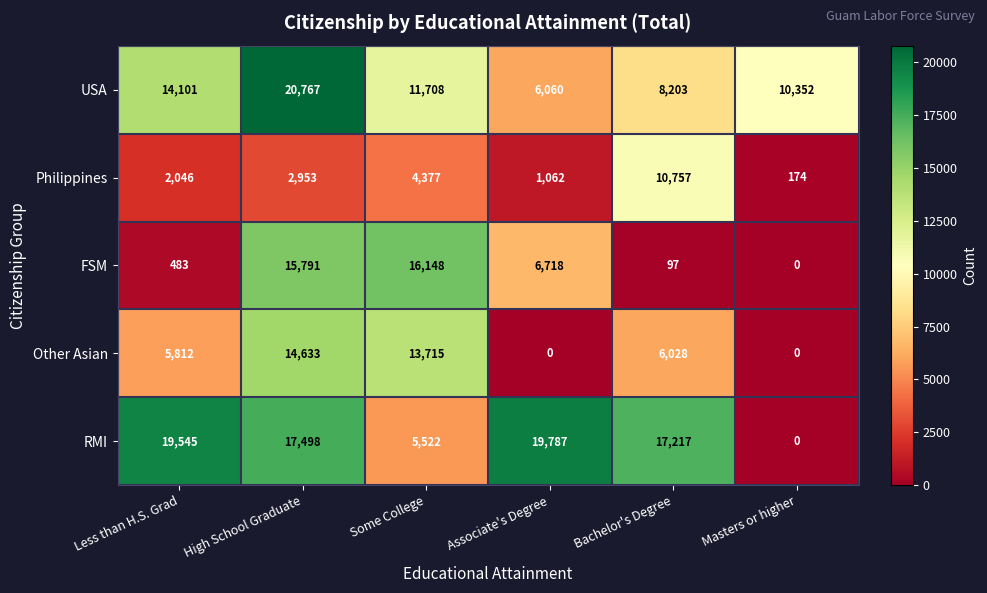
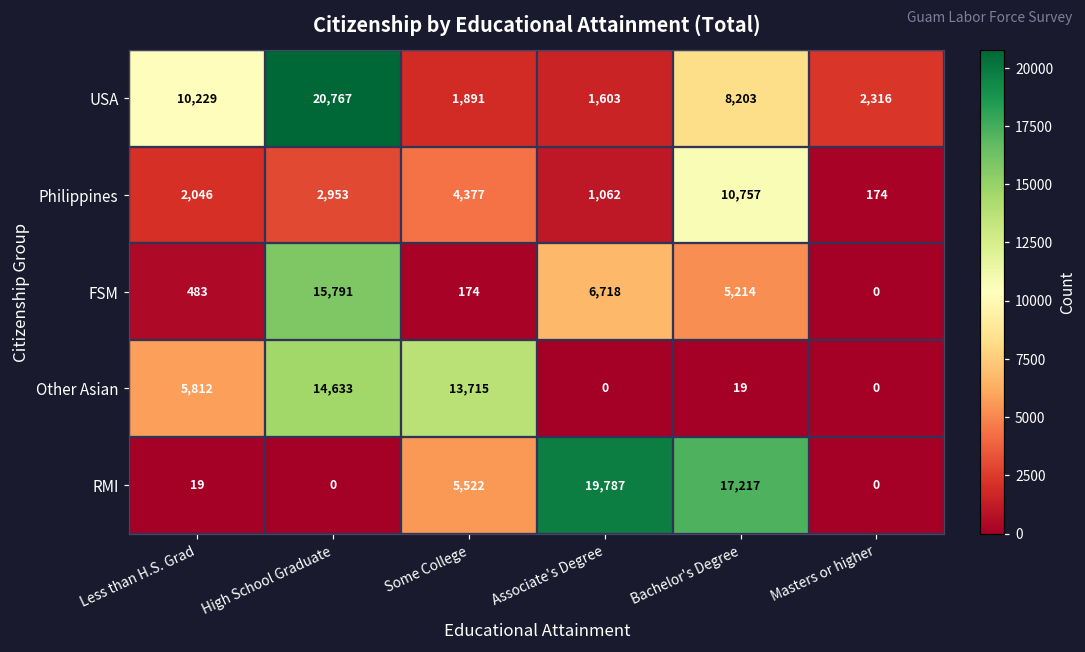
USA, Less than H.S. Grad: 14,101 -> 10,229
USA, Some College: 11,708 -> 1,891
USA, Associate's Degree: 6,060 -> 1,603
USA, Masters or higher: 10,352 -> 2,316
FSM, Some College: 16,148 -> 174
FSM, Bachelor's Degree: 97 -> 5,214
Other Asian, Bachelor's Degree: 6,028 -> 19
RMI, Less than H.S. Grad: 19,545 -> 19
RMI, High School Graduate: 17,498 -> 0
